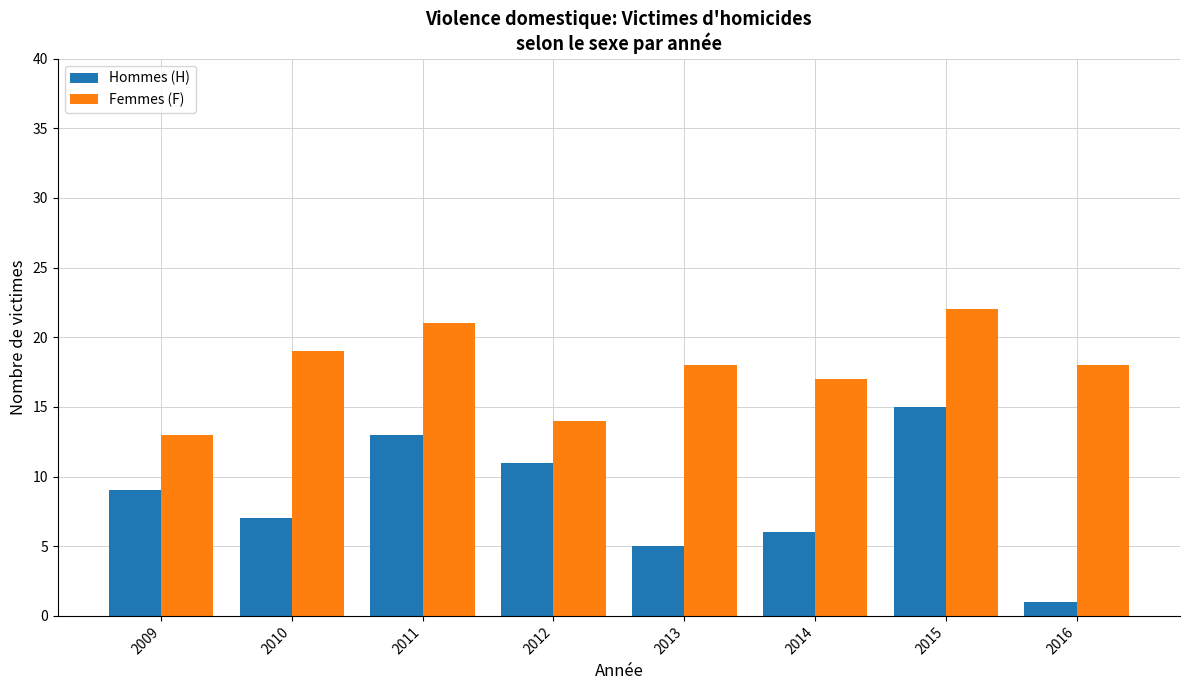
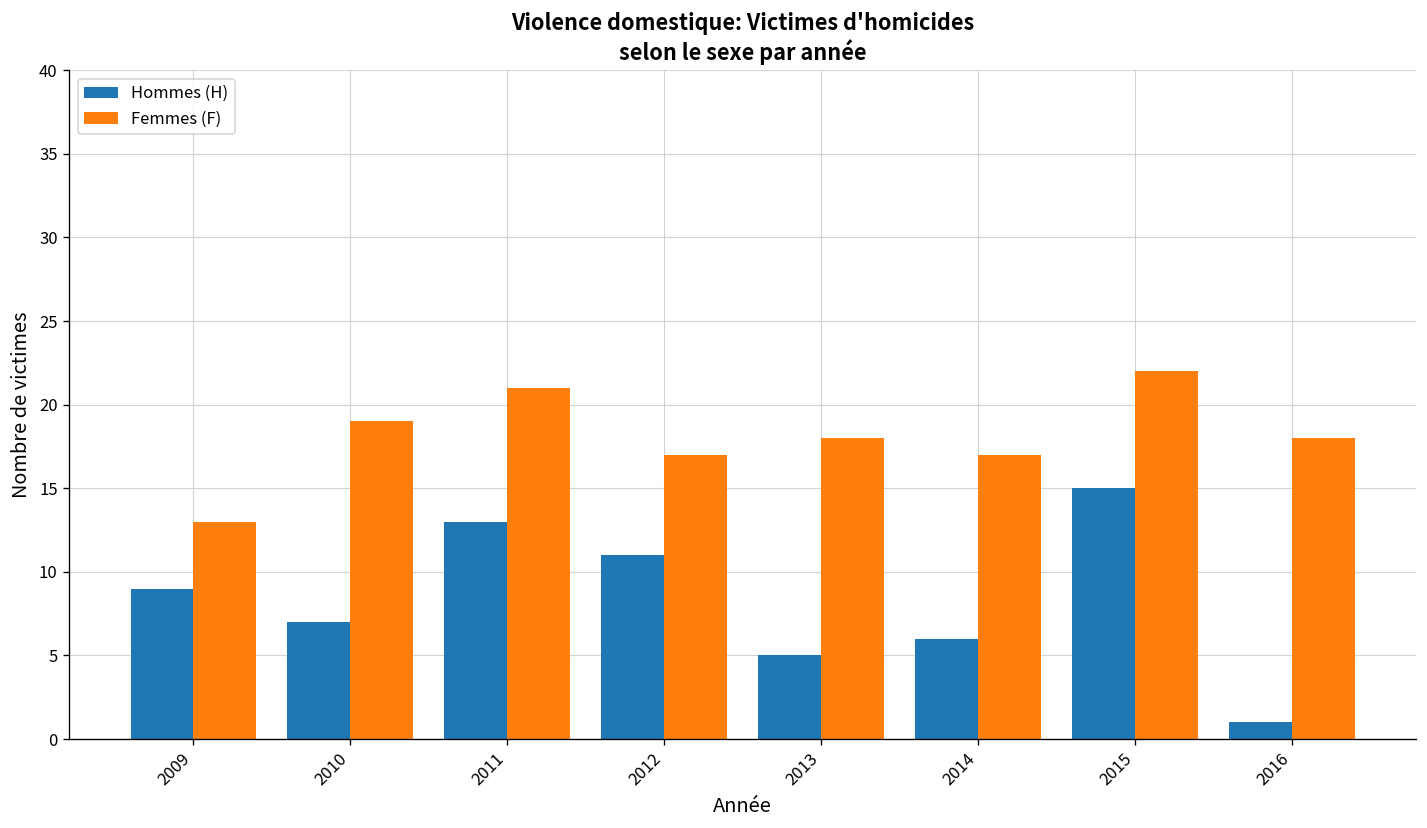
Femmes (F), 2012: 14 -> 17
